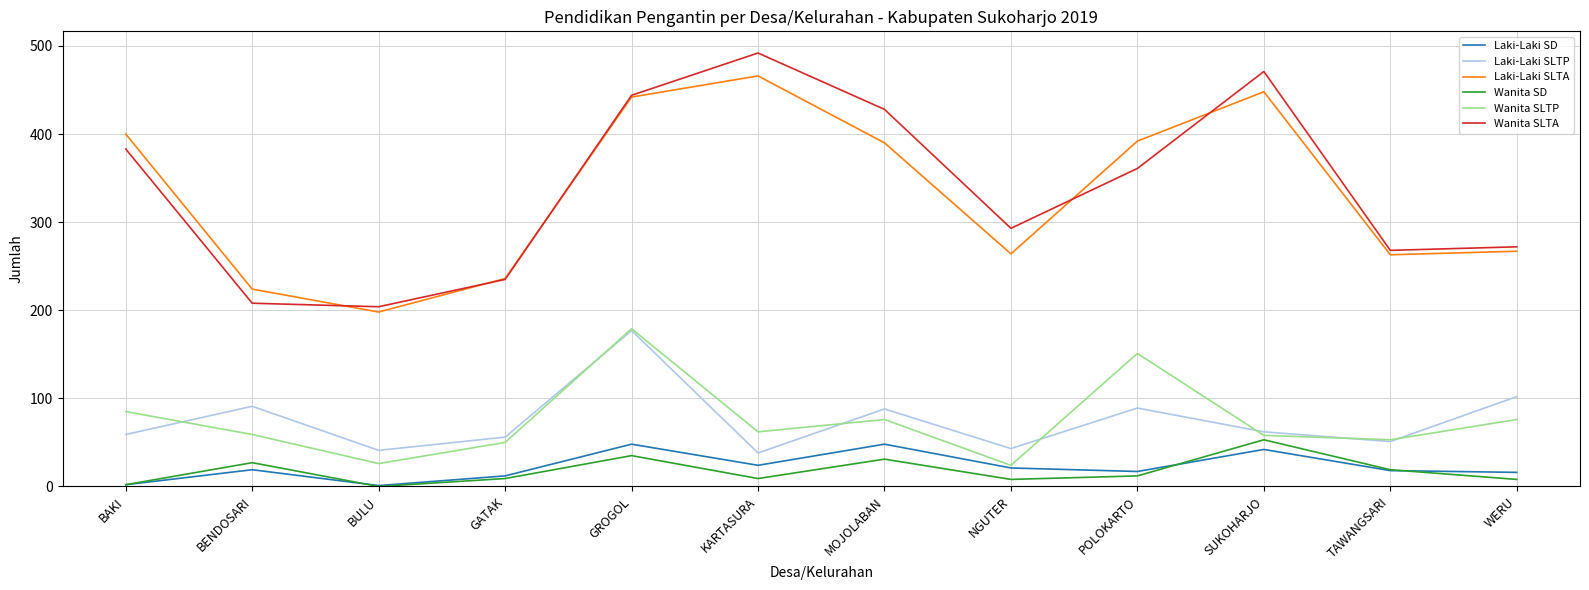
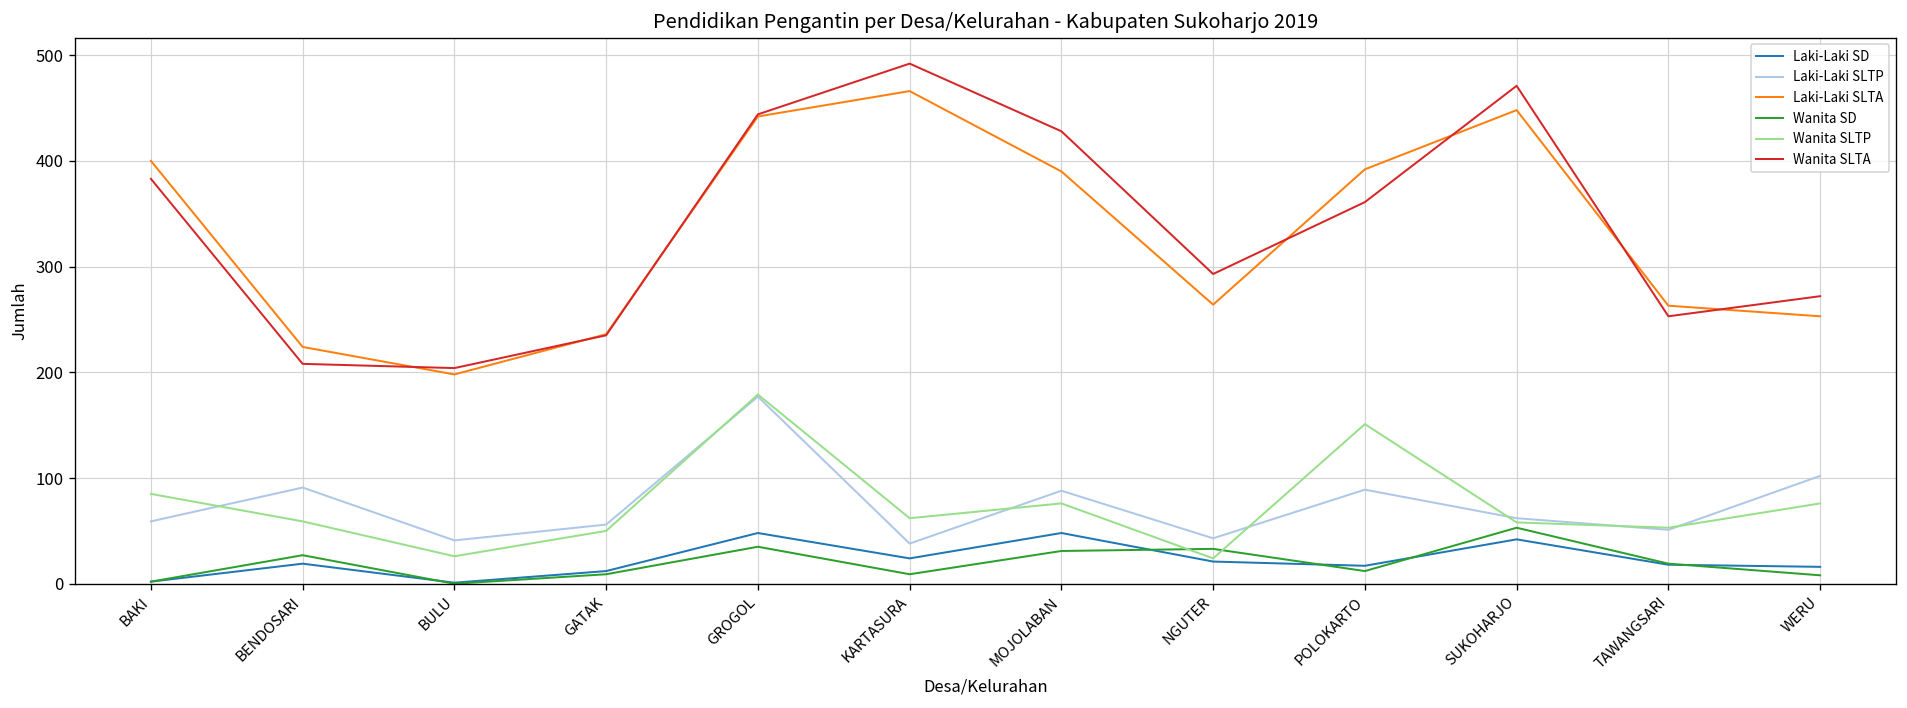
Wanita SD, NGUTER: 10 -> 30
Wanita SLTA, TAWANGSARI: 270 -> 250
Laki-Laki SLTA, WERU: 270 -> 250
